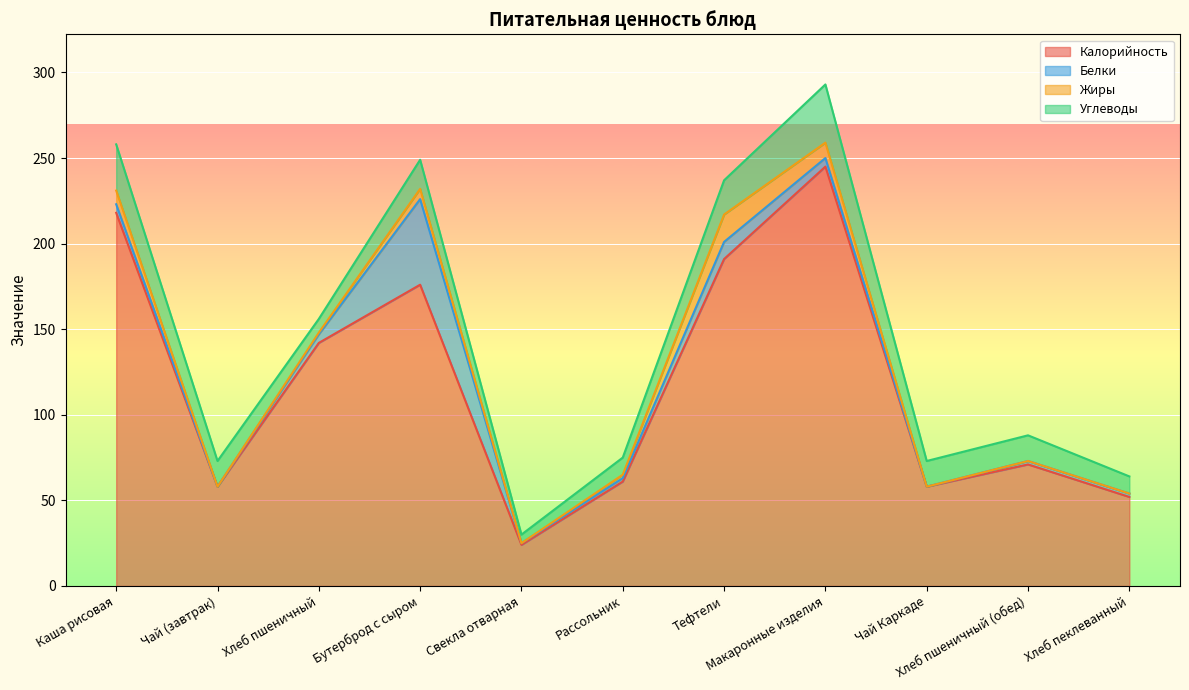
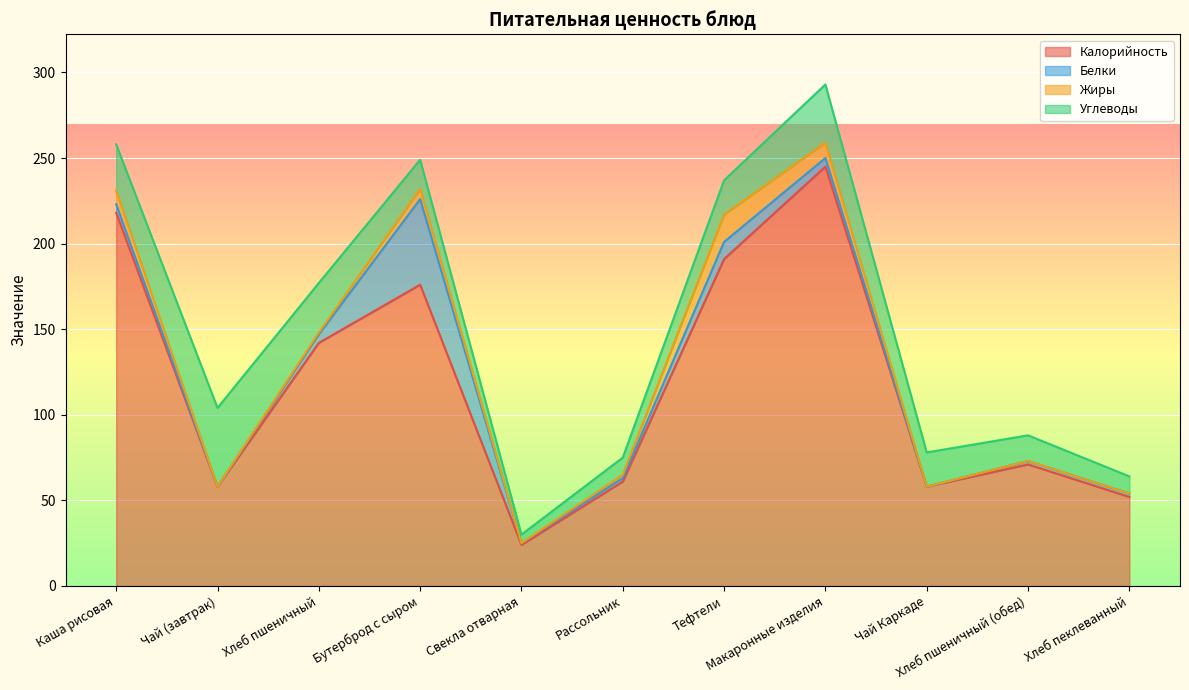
Углеводы, Чай (завтрак): 15 -> 46
Углеводы, Хлеб пшеничный: 8 -> 29
Углеводы, Чай Каркаде: 15 -> 20
